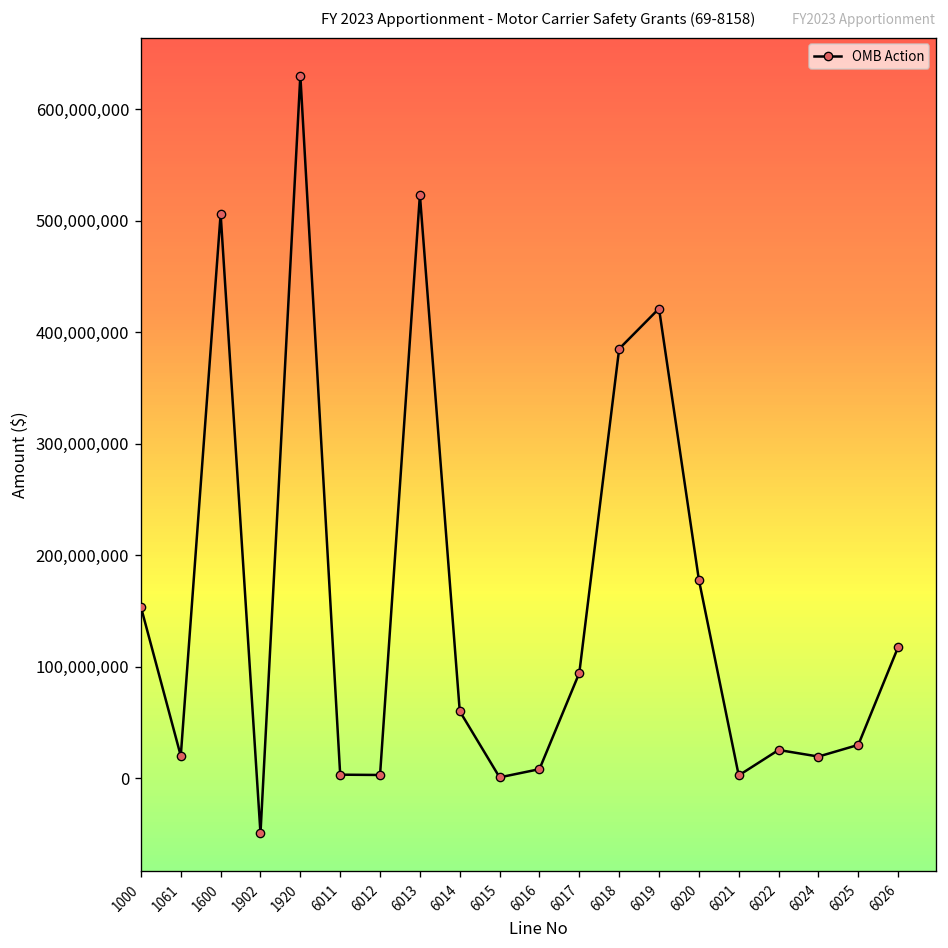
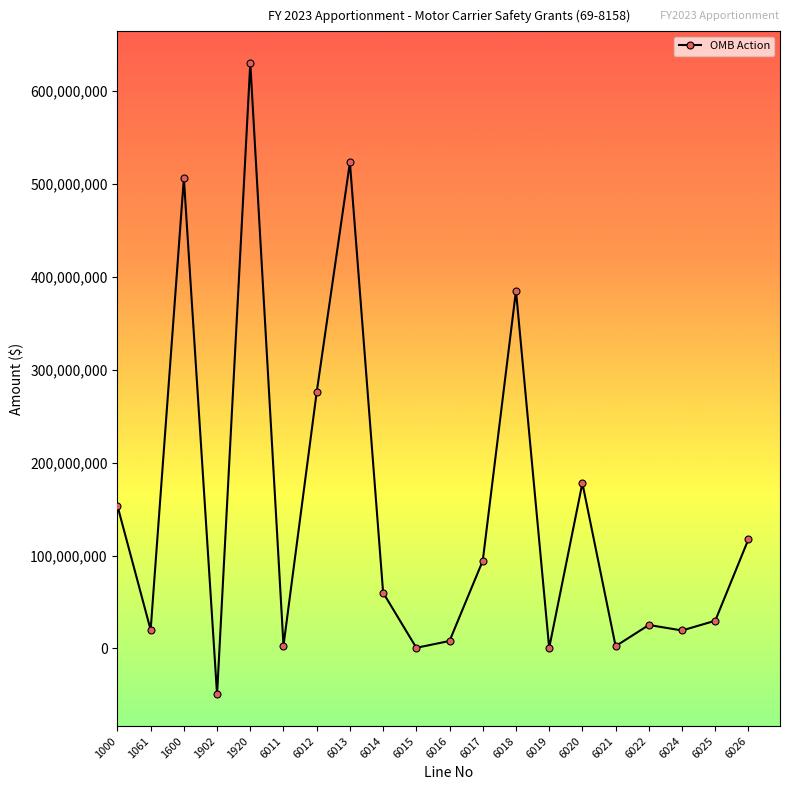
6012: 0 -> 280,000,000
6019: 420,000,000 -> 0
